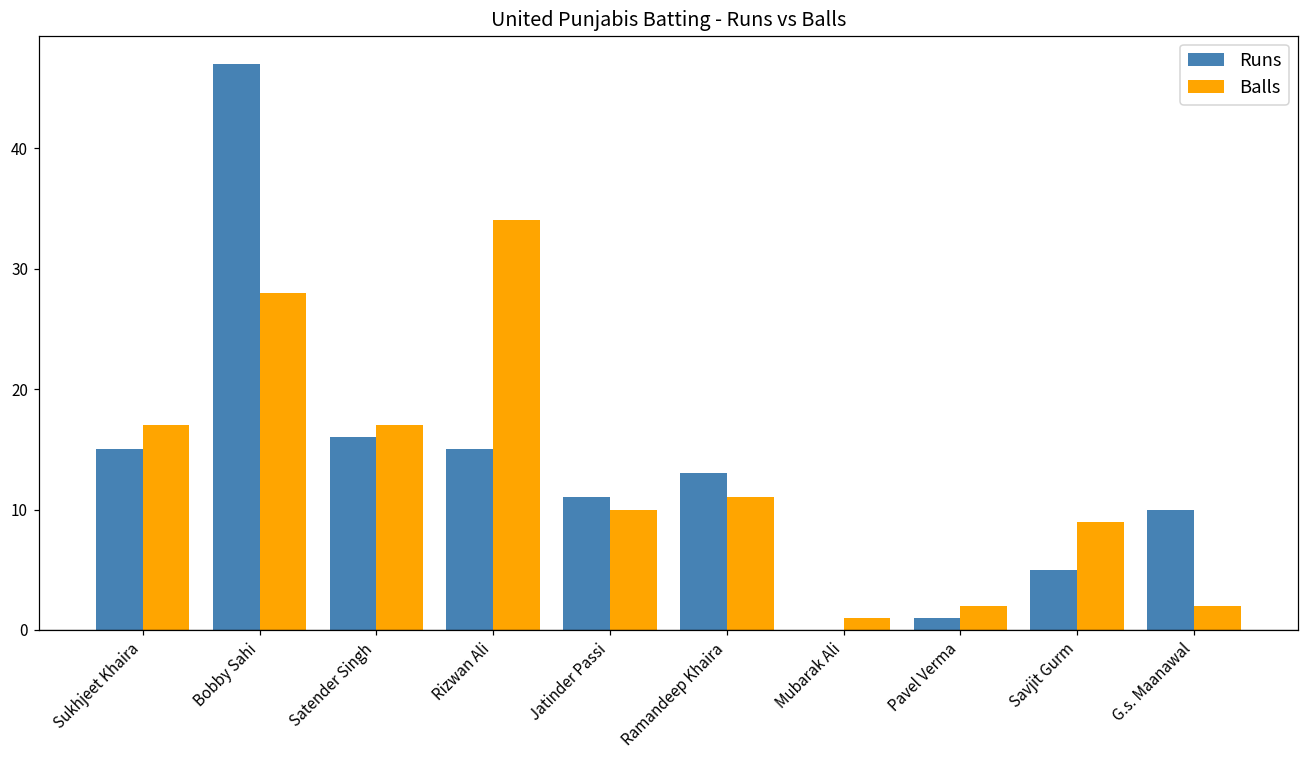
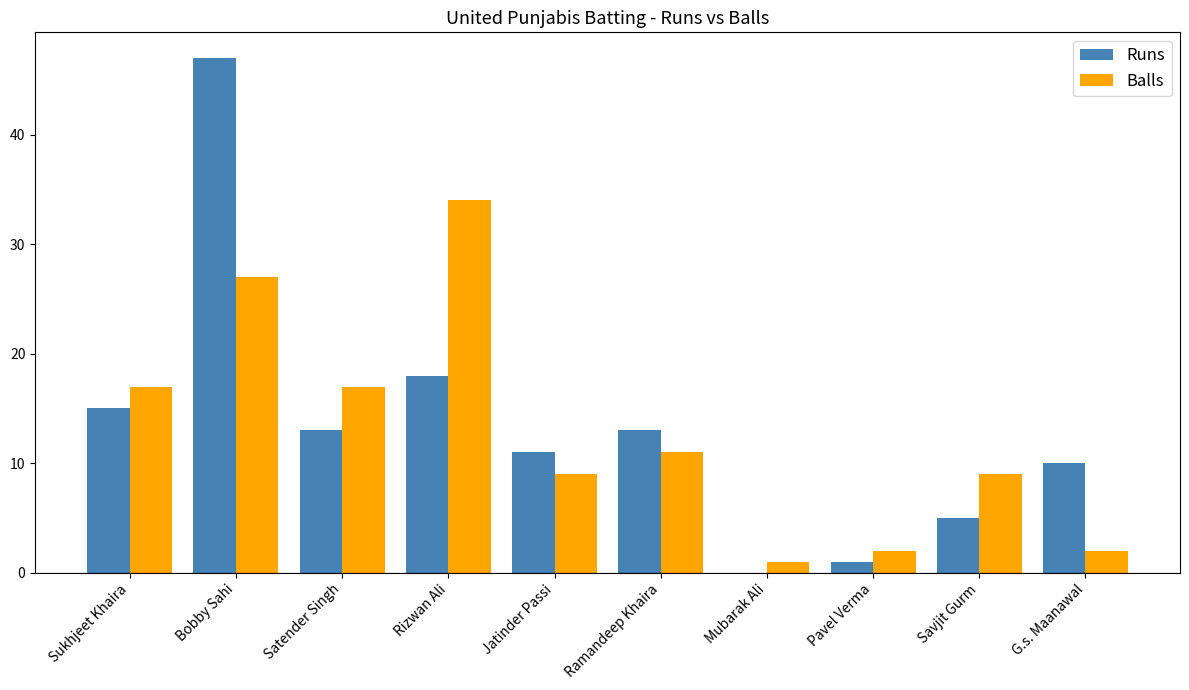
Balls, Bobby Sahi: 28 -> 27
Runs, Satender Singh: 16 -> 13
Runs, Rizwan Ali: 15 -> 18
Balls, Jatinder Passi: 10 -> 9
